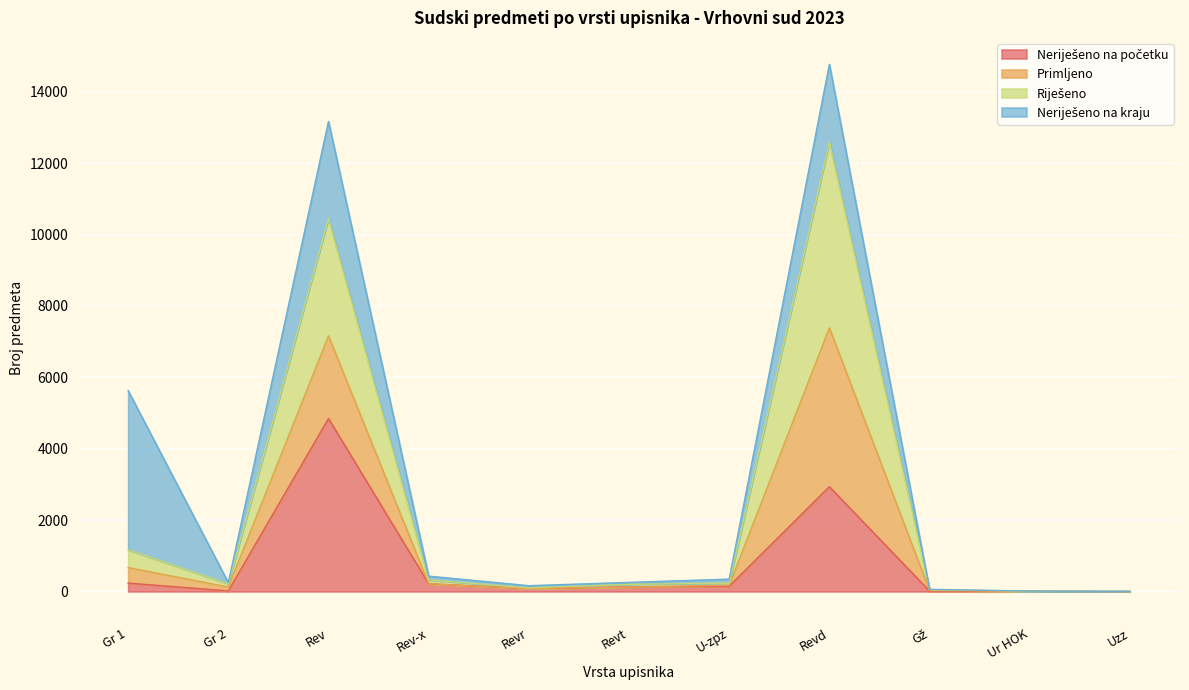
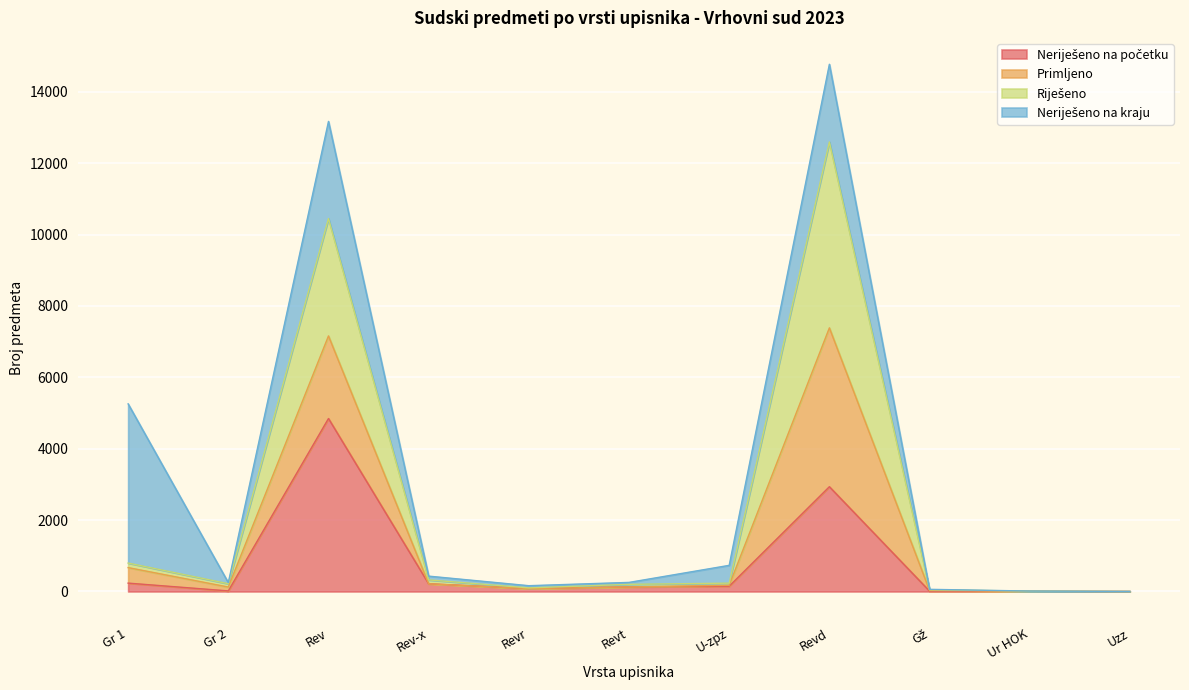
Riješeno, Gr 1: 500 -> 100
Neriješeno na kraju, U-zpz: 100 -> 500
